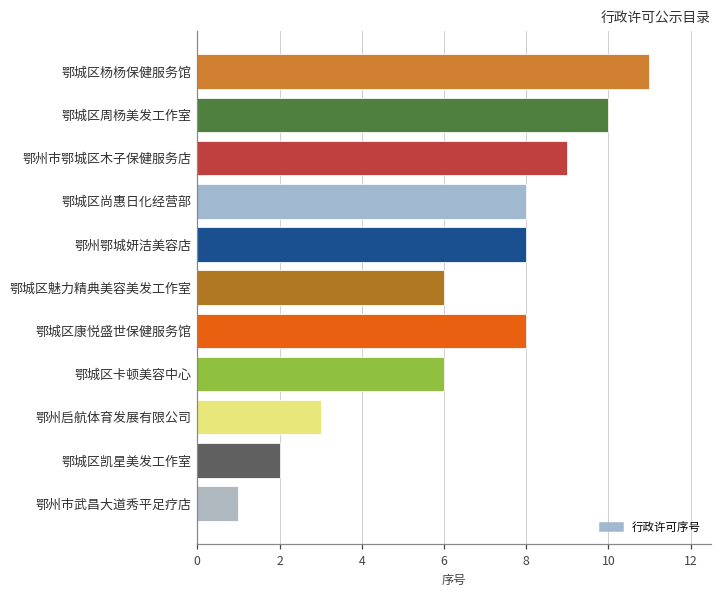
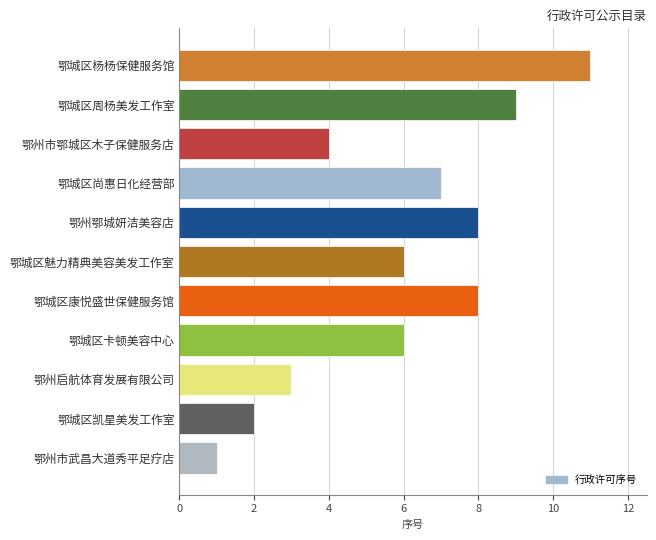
鄂城区周杨美发工作室: 10 -> 9
鄂州市鄂城区木子保健服务店: 9 -> 4
鄂城区尚惠日化经营部: 8 -> 7
